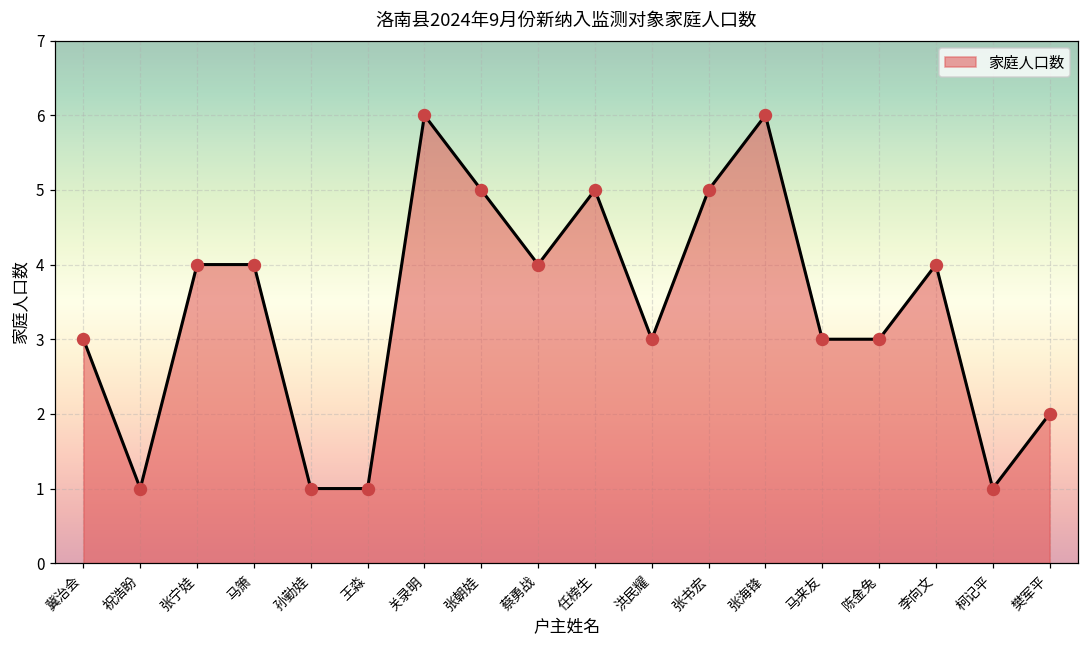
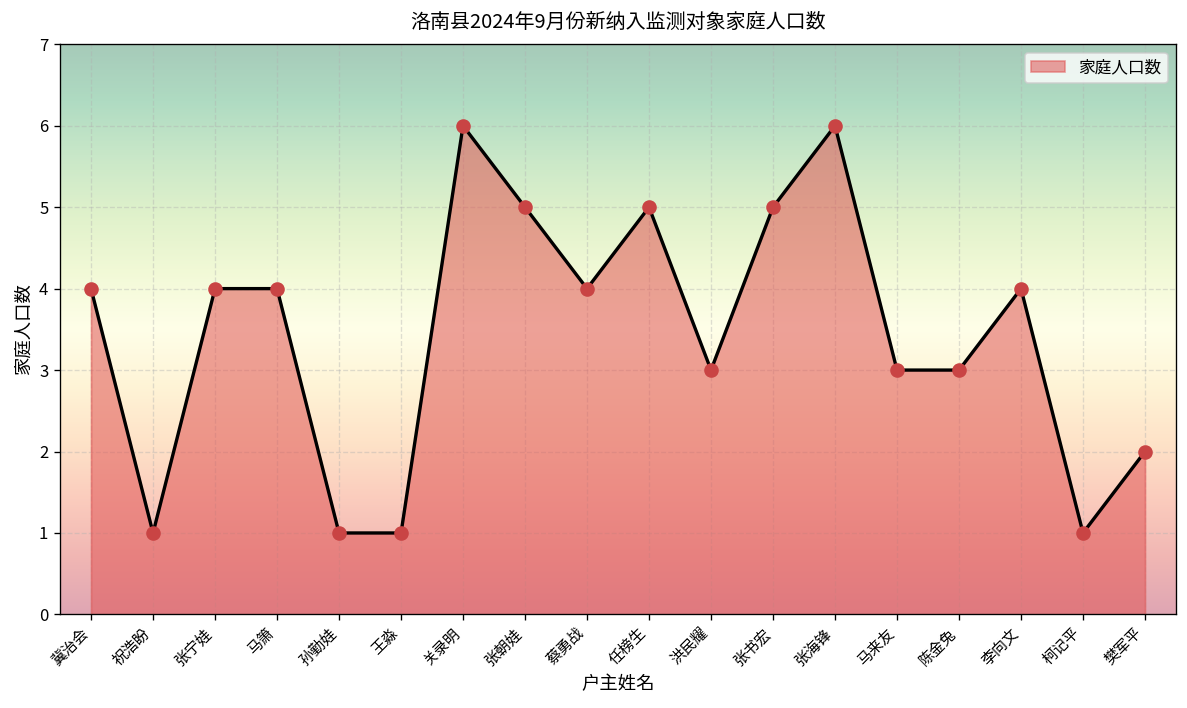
冀治会: 3 -> 4
